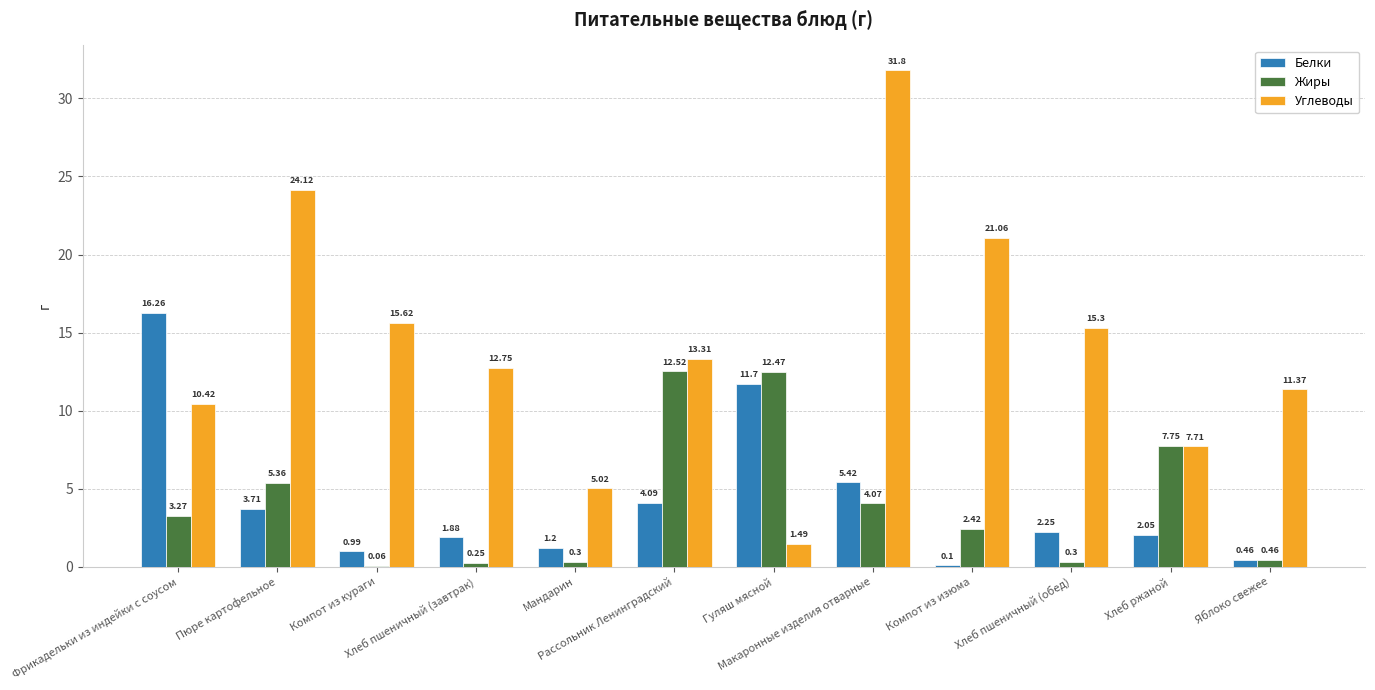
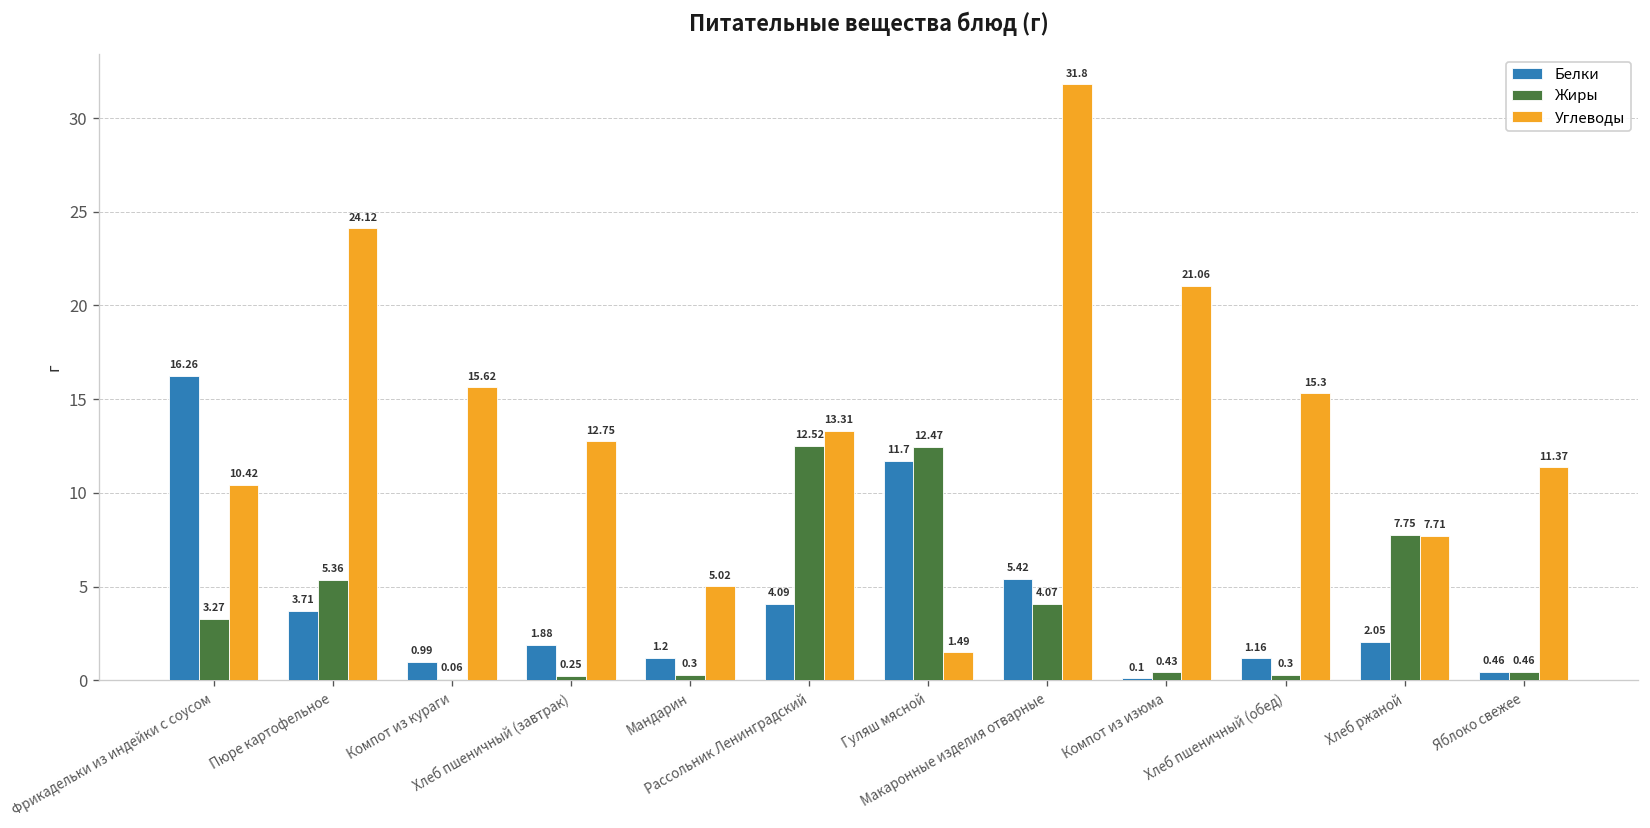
Жиры, Компот из изюма: 2.42 -> 0.43
Белки, Хлеб пшеничный (обед): 2.25 -> 1.16
